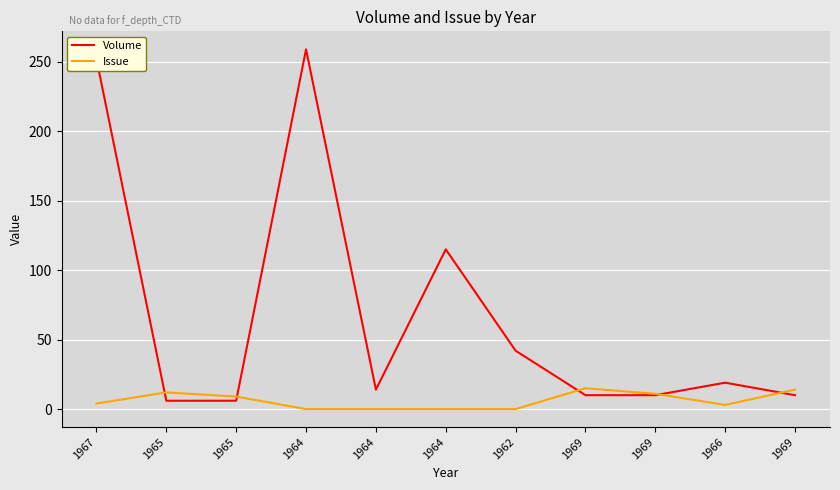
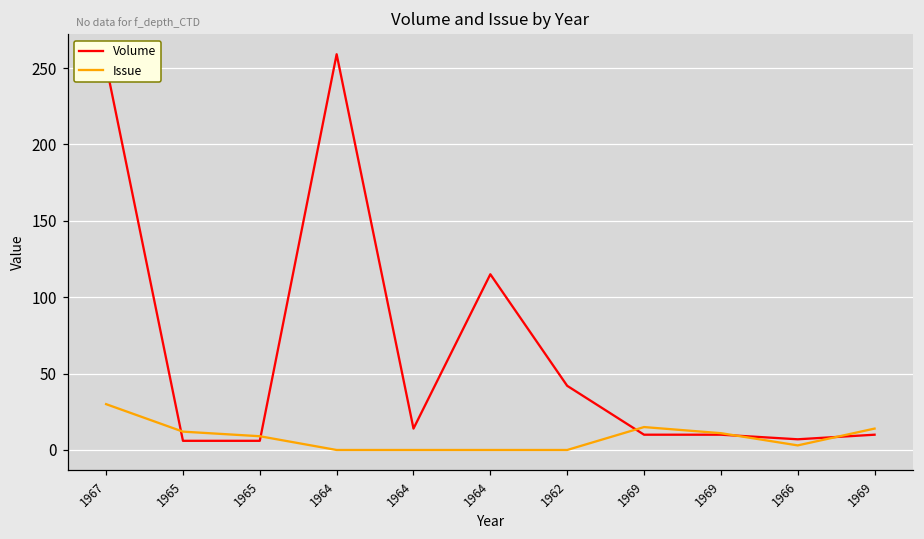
Issue, 1967: 4 -> 30
Volume, 1966: 19 -> 7
